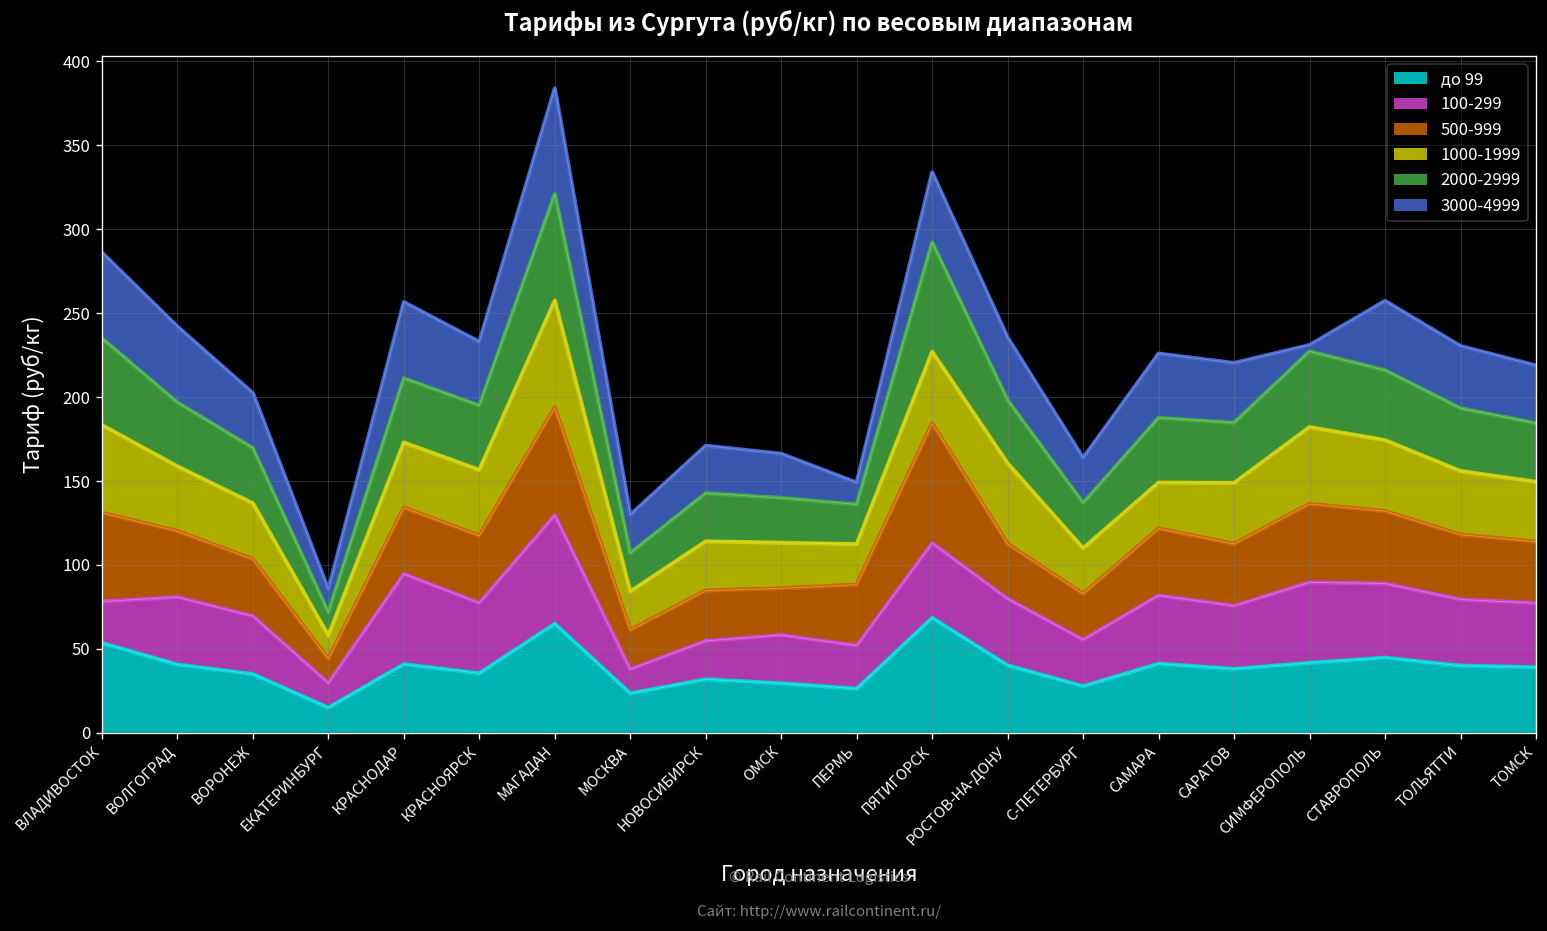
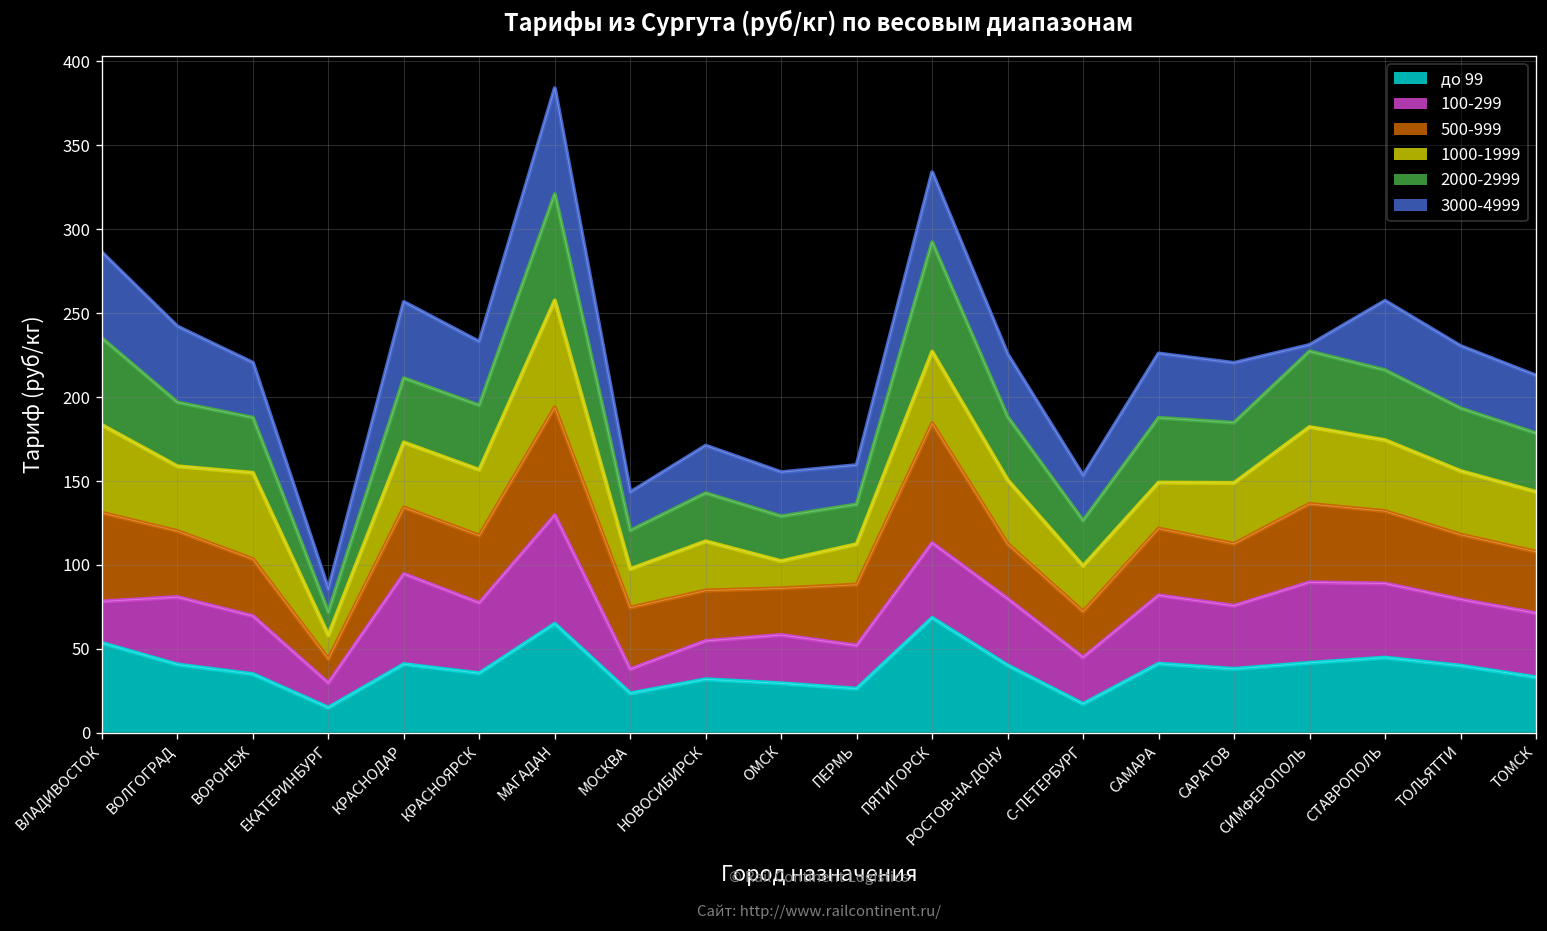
1000-1999, ВОРОНЕЖ: 33 -> 51
500-999, МОСКВА: 23 -> 37
1000-1999, ОМСК: 27 -> 16
3000-4999, ПЕРМЬ: 13 -> 23
1000-1999, РОСТОВ-НА-ДОНУ: 48 -> 38
до 99, С-ПЕТЕРБУРГ: 28 -> 17
до 99, ТОМСК: 39 -> 33
